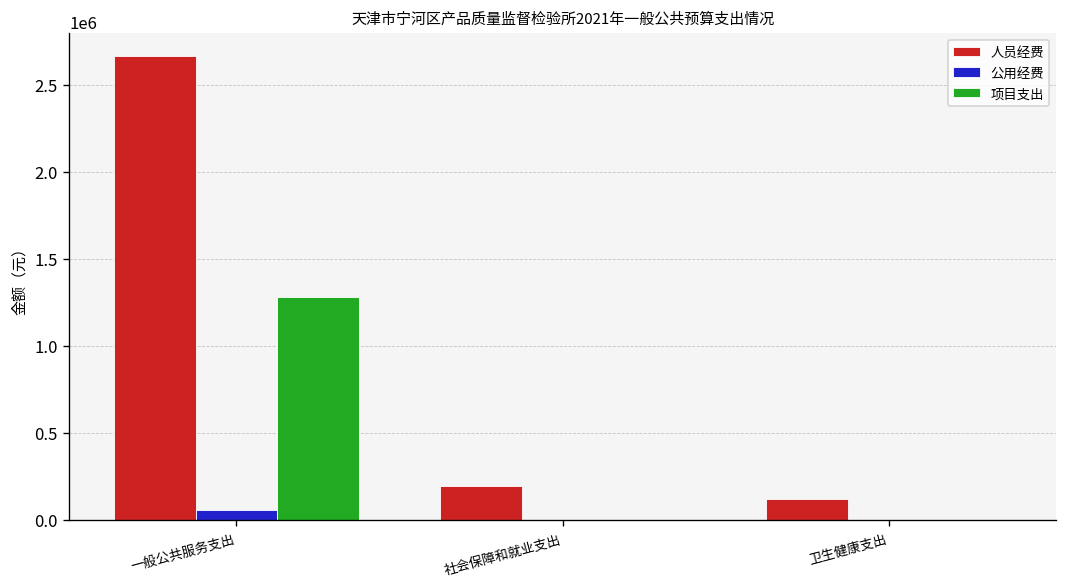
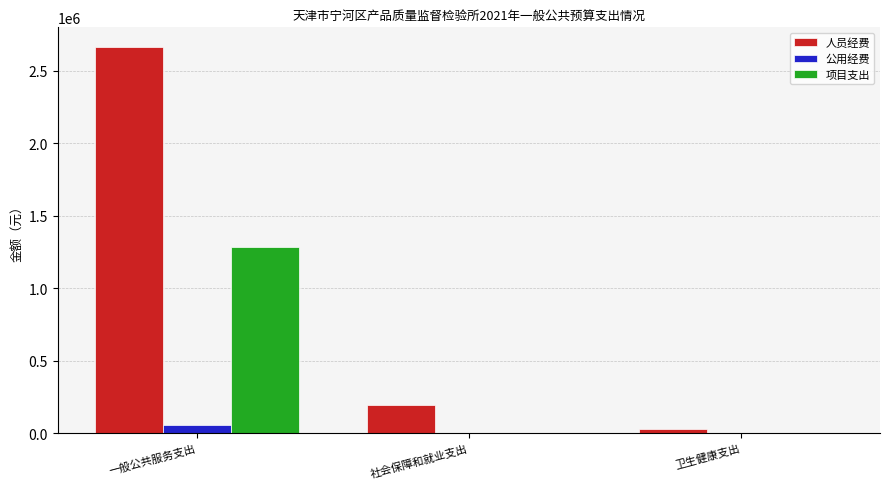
人员经费, 卫生健康支出: 120000 -> 30000
